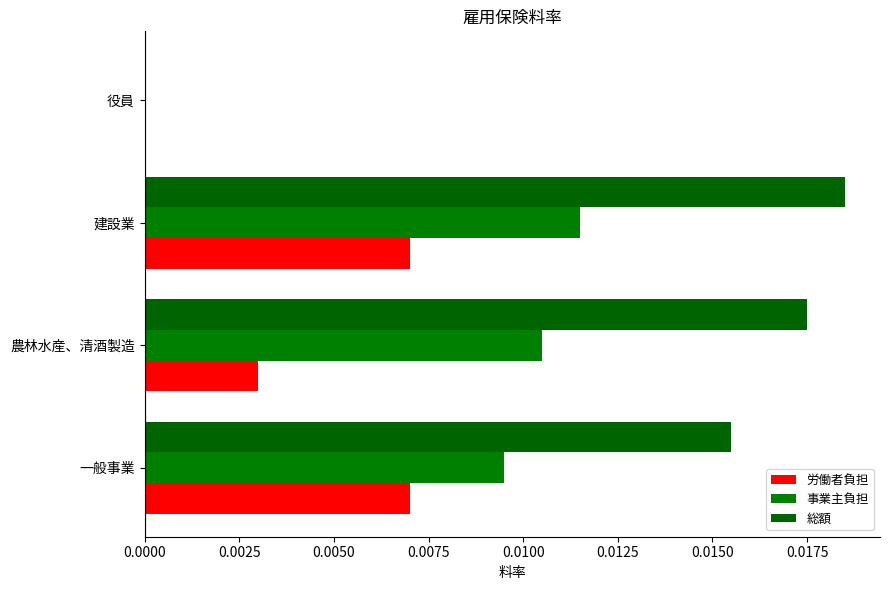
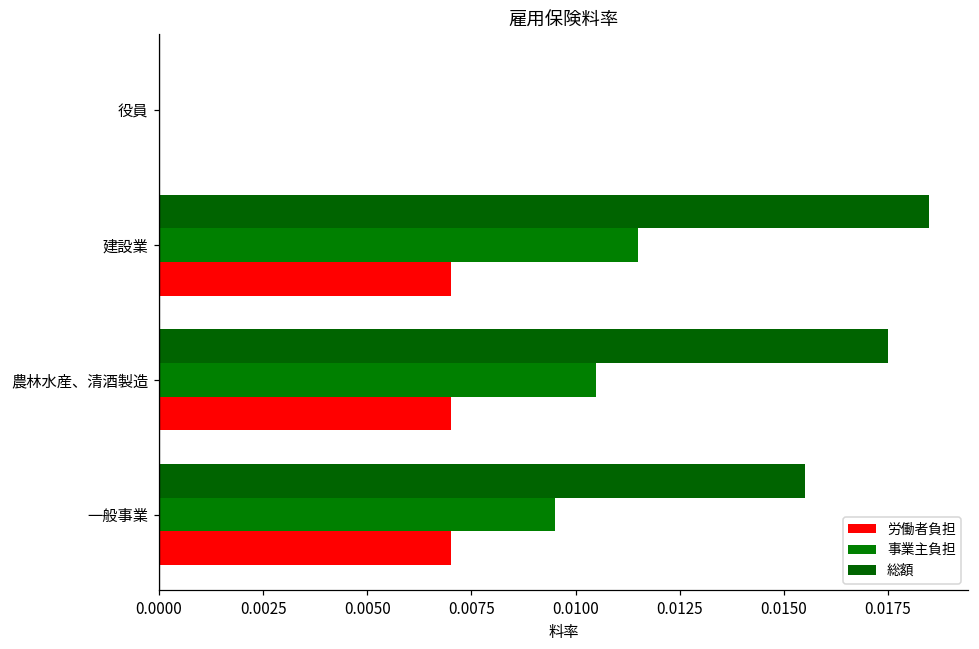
労働者負担, 農林水産、清酒製造: 0.003 -> 0.007
